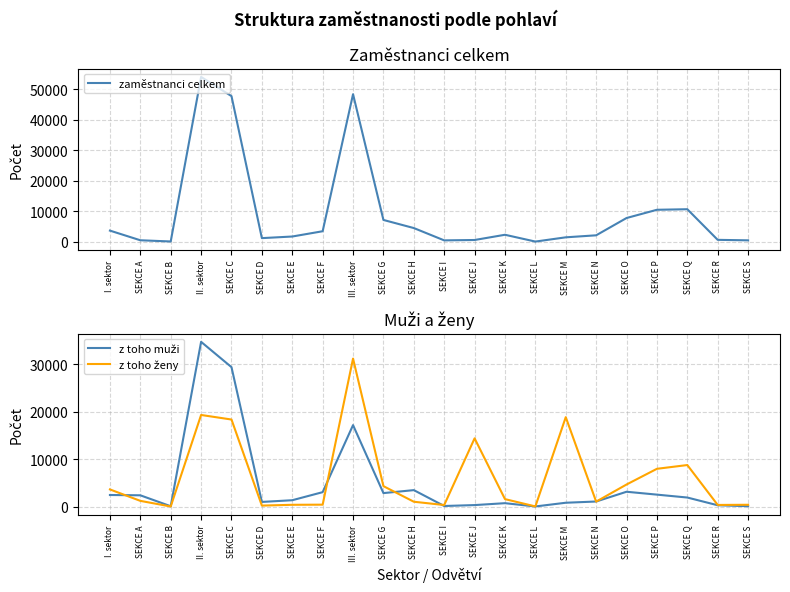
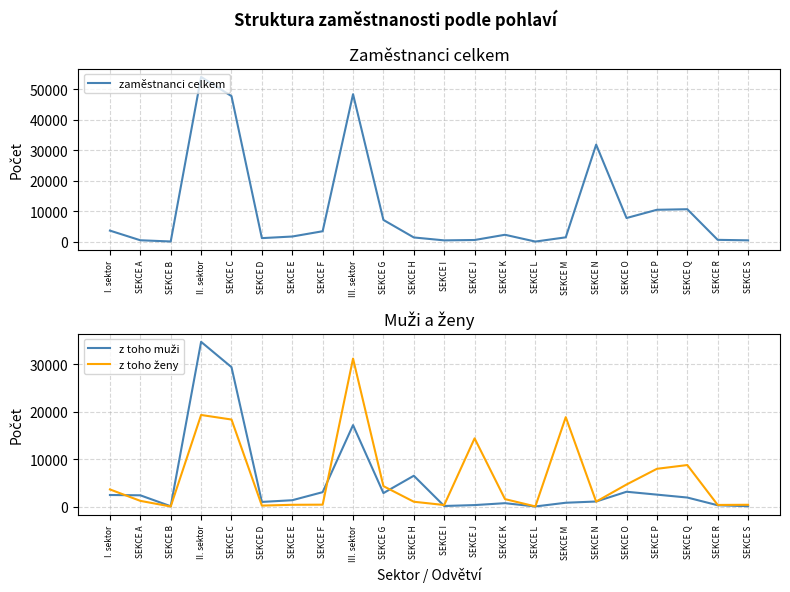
Zaměstnanci celkem, SEKCE H: 4000 -> 1000
Zaměstnanci celkem, SEKCE N: 2000 -> 32000
Muži a ženy, z toho muži, SEKCE H: 3000 -> 7000
